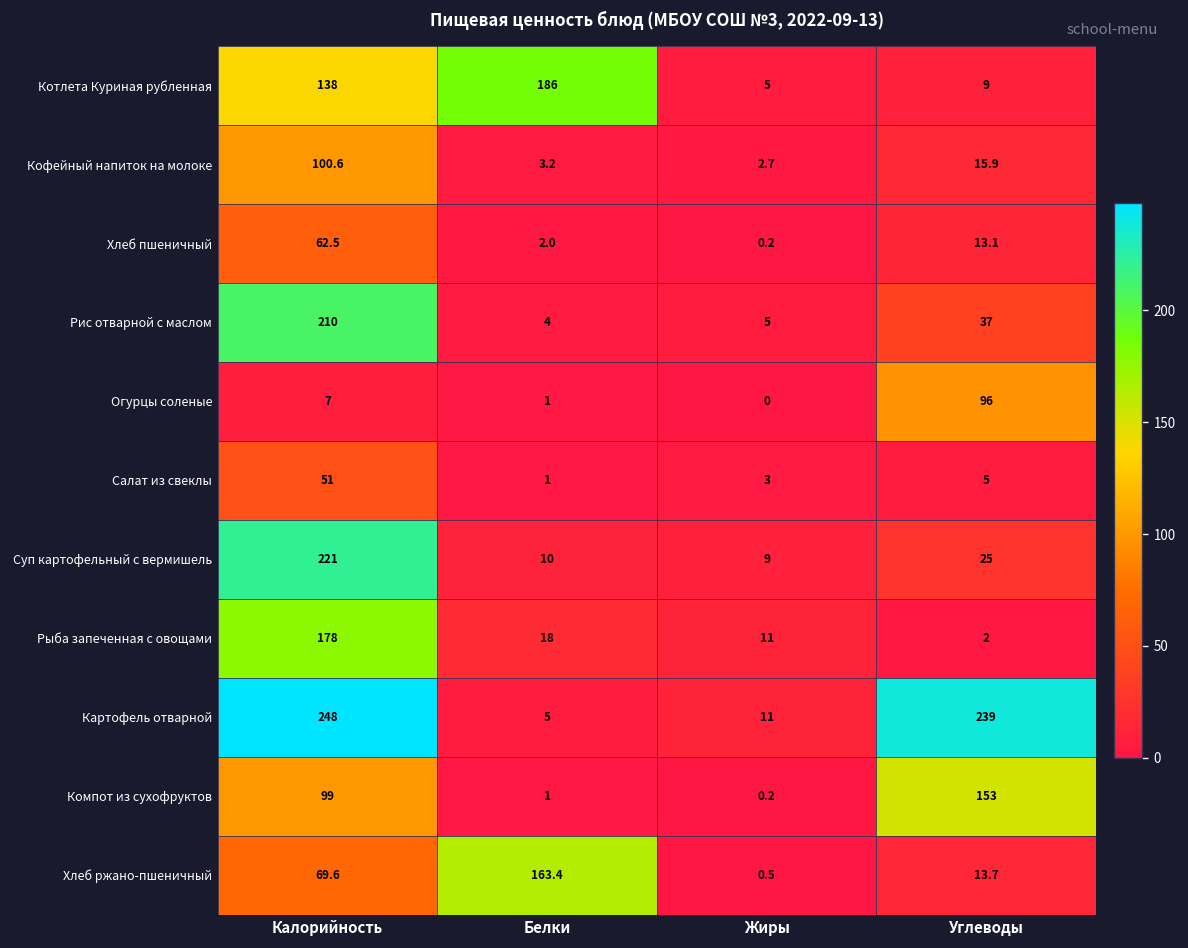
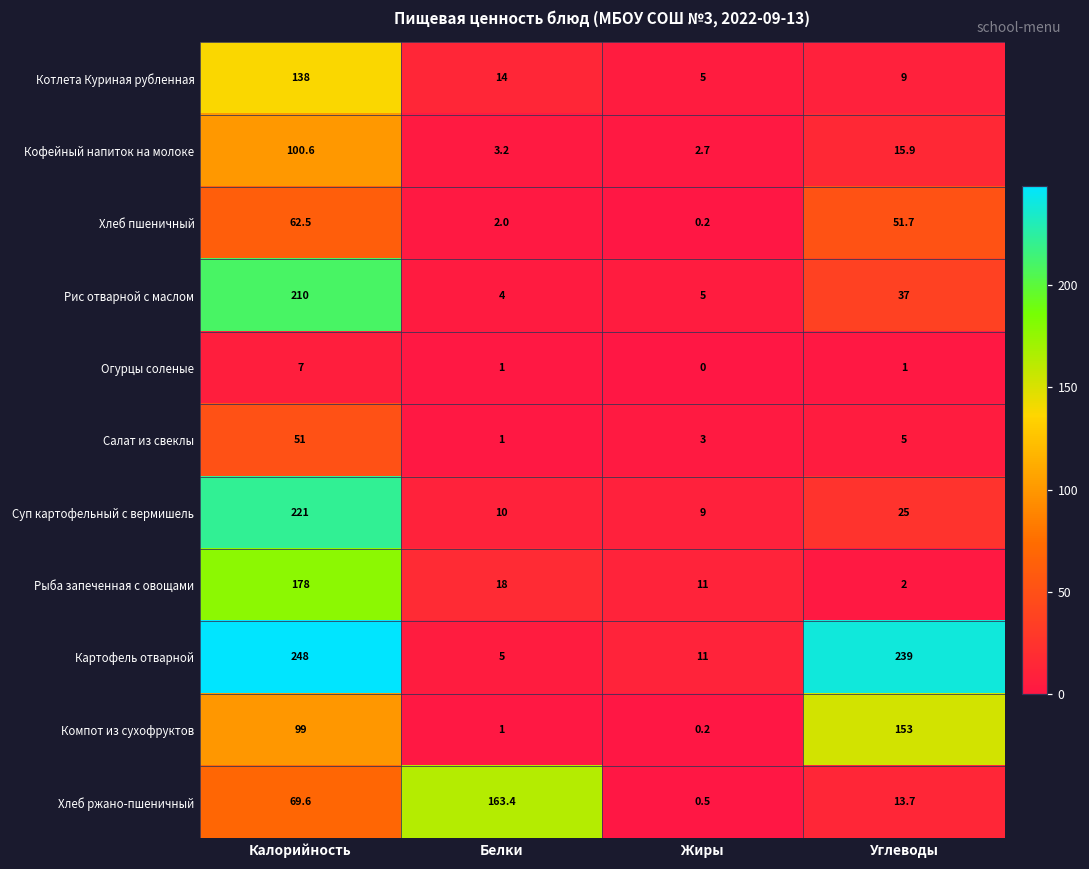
Котлета Куриная рубленная, Белки: 186 -> 14
Хлеб пшеничный, Углеводы: 13.1 -> 51.7
Огурцы соленые, Углеводы: 96 -> 1
